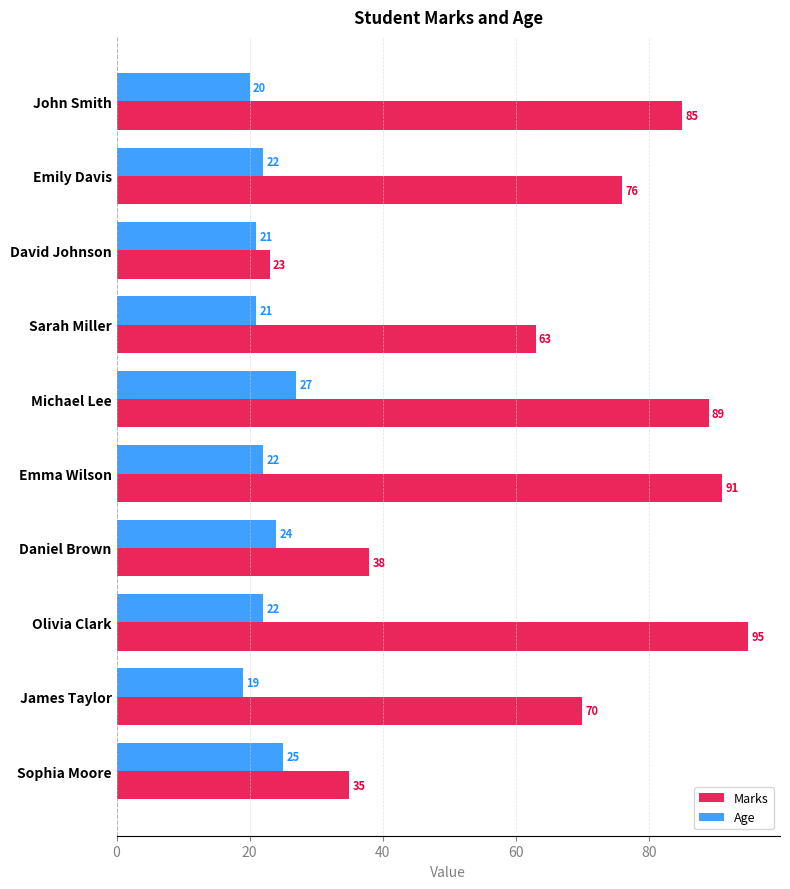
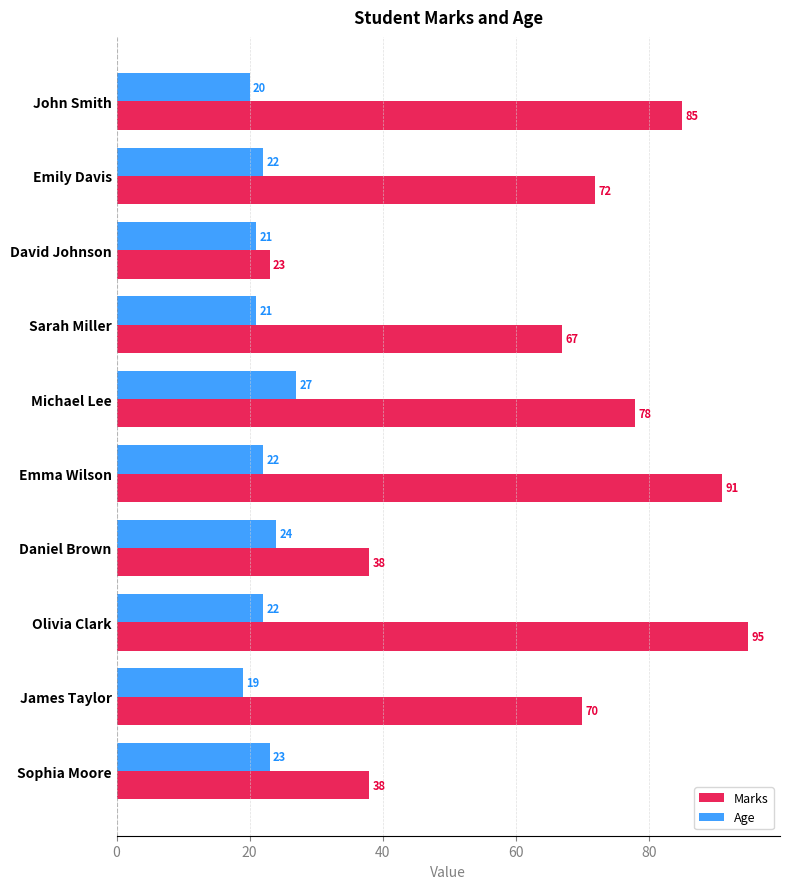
Marks, Emily Davis: 76 -> 72
Marks, Sarah Miller: 63 -> 67
Marks, Michael Lee: 89 -> 78
Age, Sophia Moore: 25 -> 23
Marks, Sophia Moore: 35 -> 38
